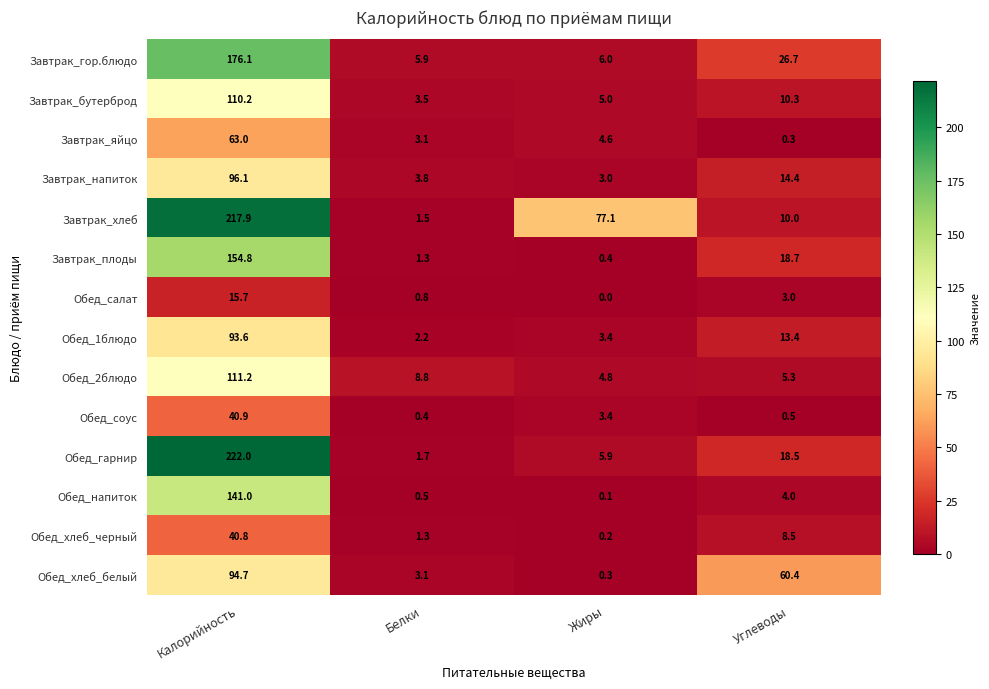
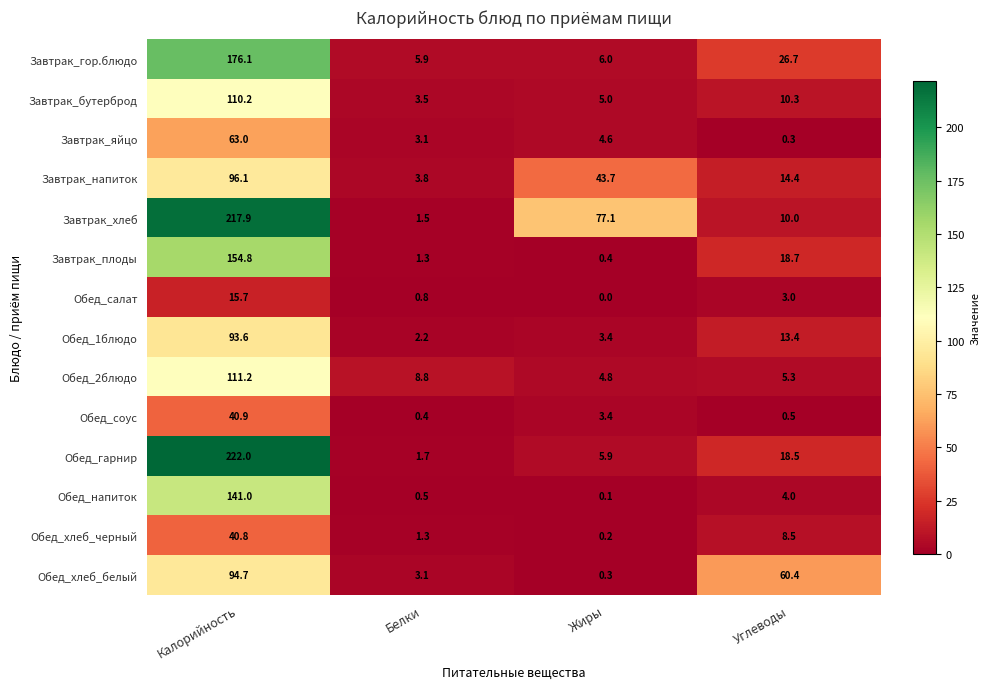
Завтрак_напиток, Жиры: 3.0 -> 43.7
